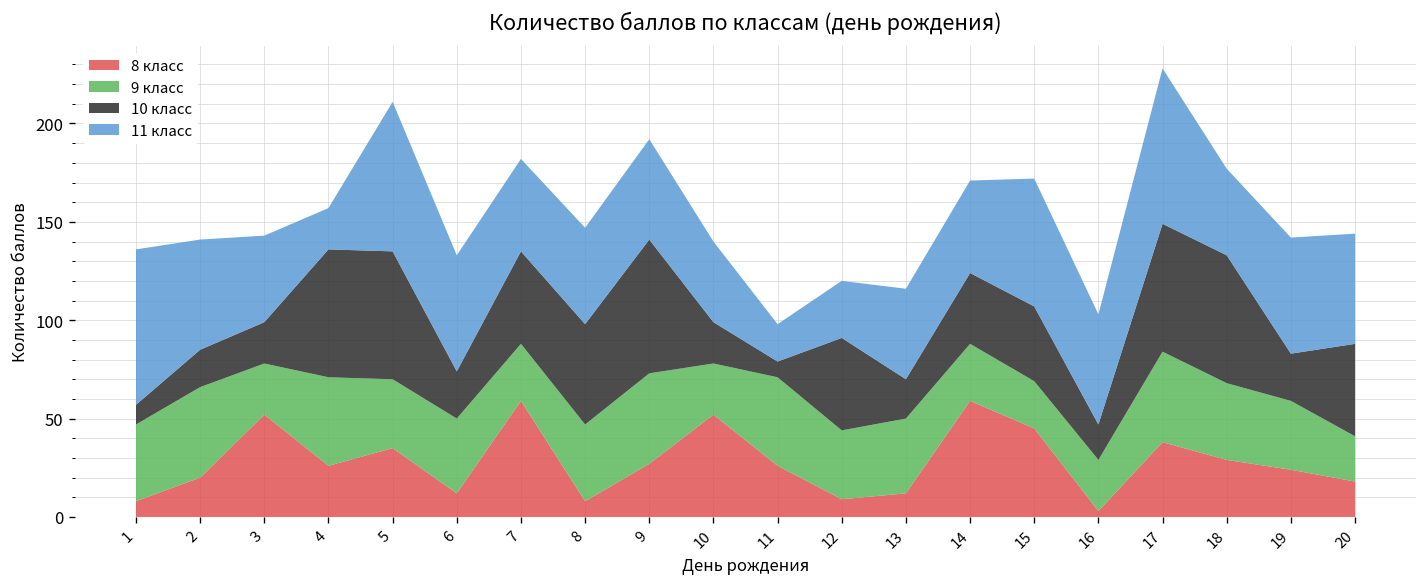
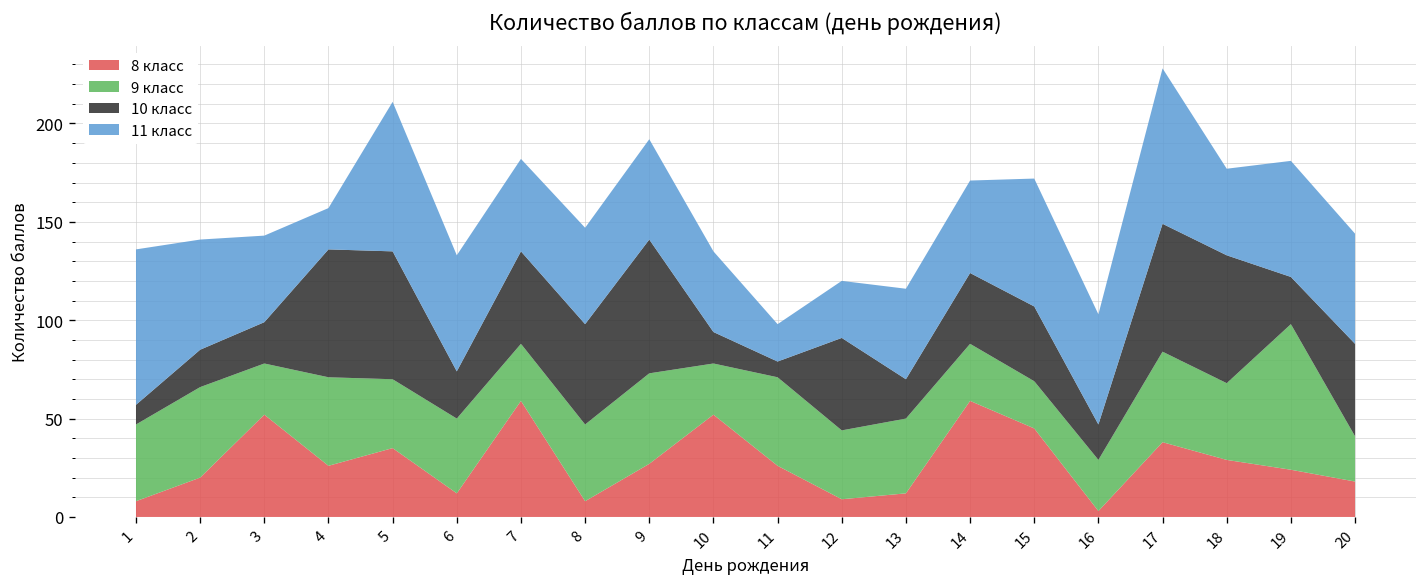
10 класс, 10: 21 -> 16
9 класс, 19: 35 -> 74
